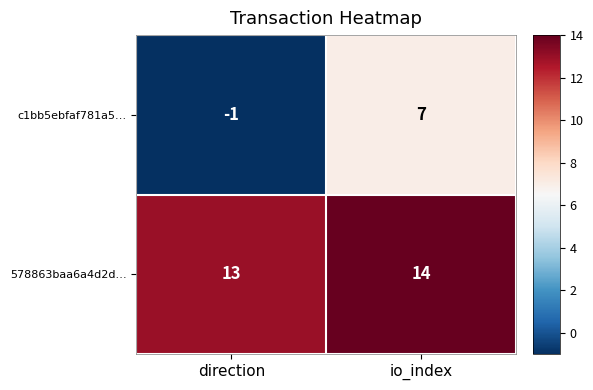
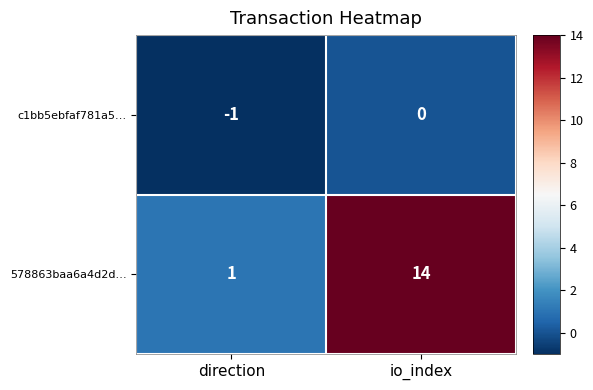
c1bb5ebfaf781a5…, io_index: 7 -> 0
578863baa6a4d2d…, direction: 13 -> 1
